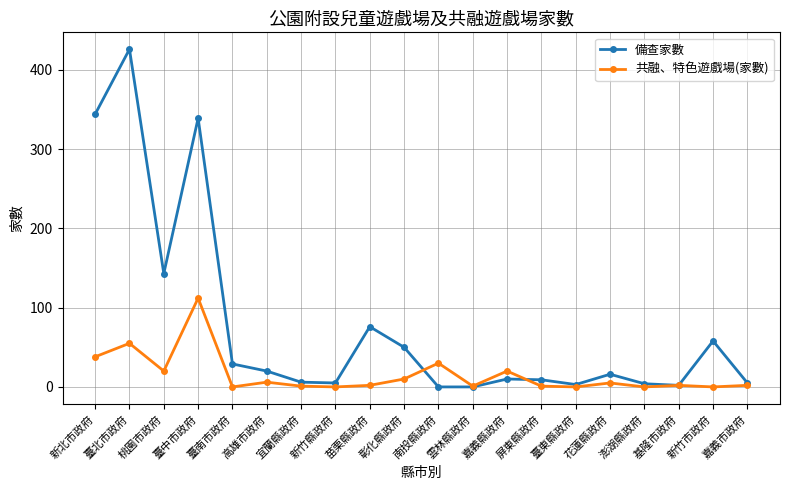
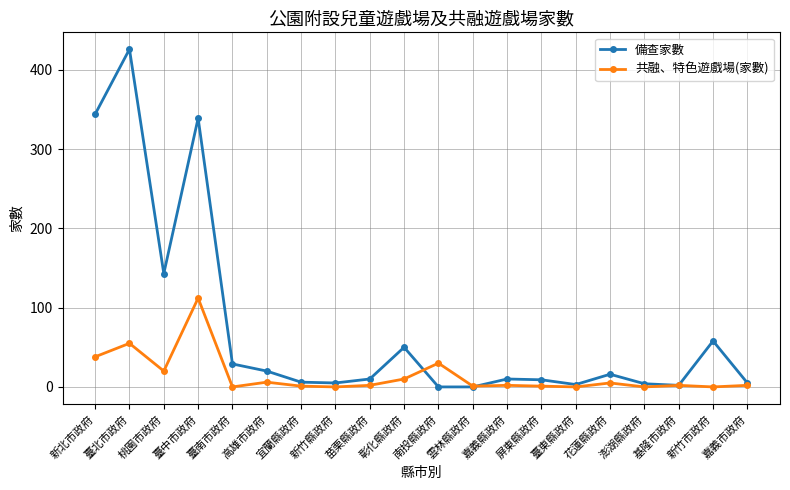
備查家數, 苗栗縣政府: 80 -> 10
共融、特色遊戲場(家數), 嘉義縣政府: 20 -> 0
